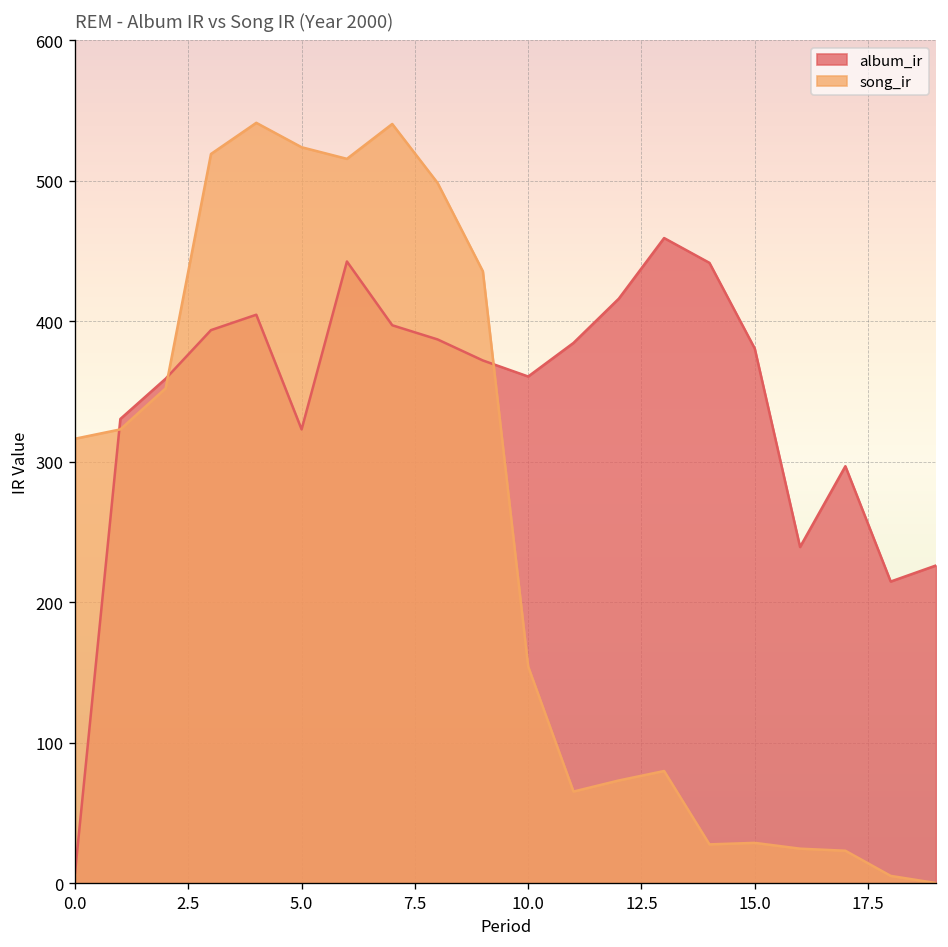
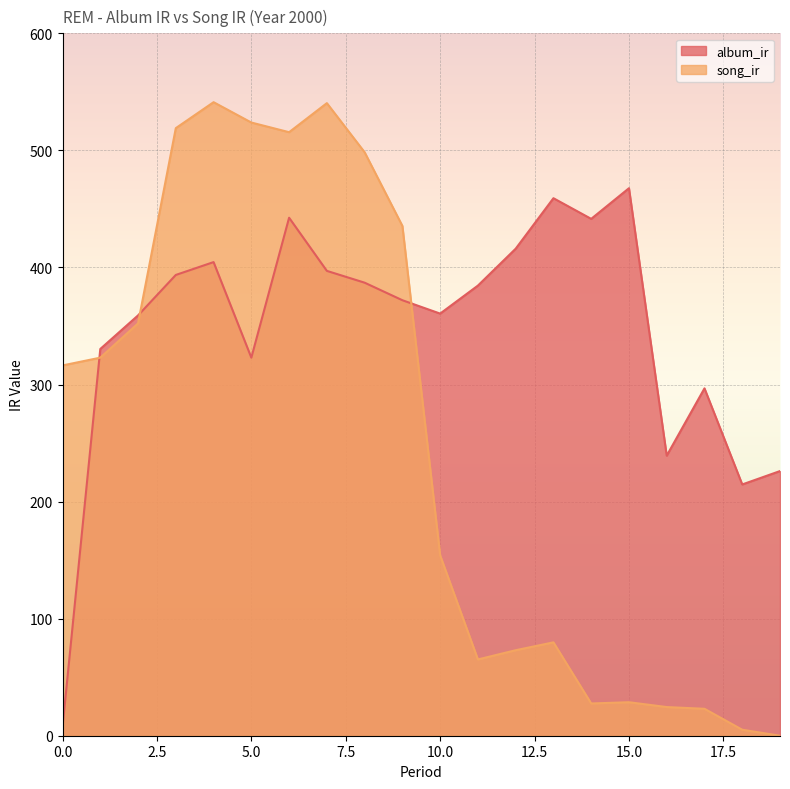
album_ir, 15.0: 381 -> 468
